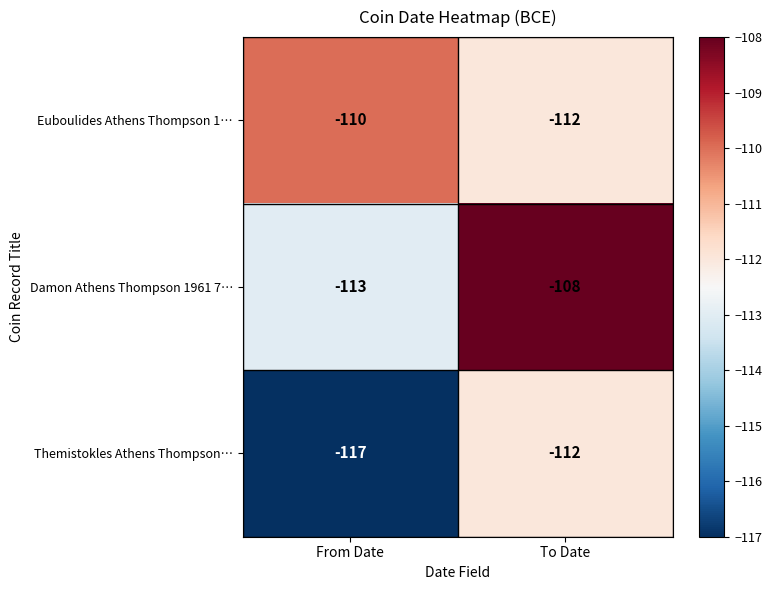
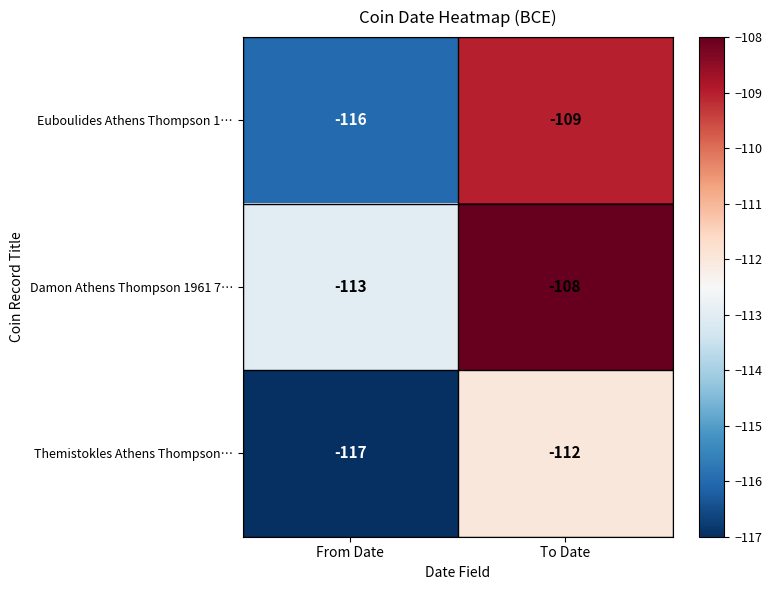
Euboulides Athens Thompson 1…, From Date: -110 -> -116
Euboulides Athens Thompson 1…, To Date: -112 -> -109
